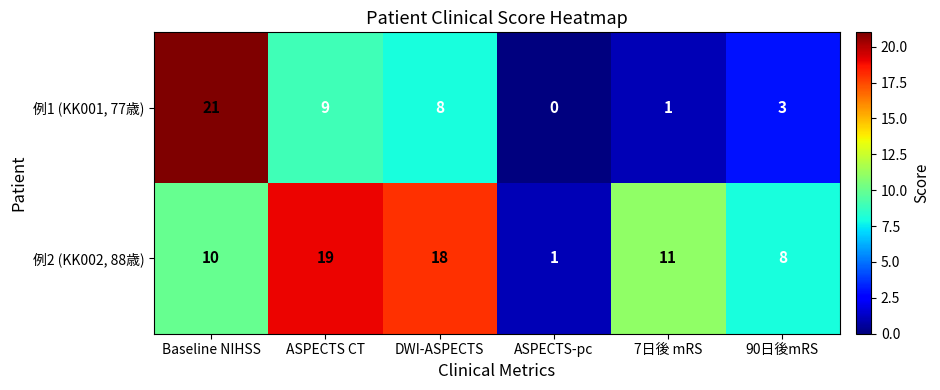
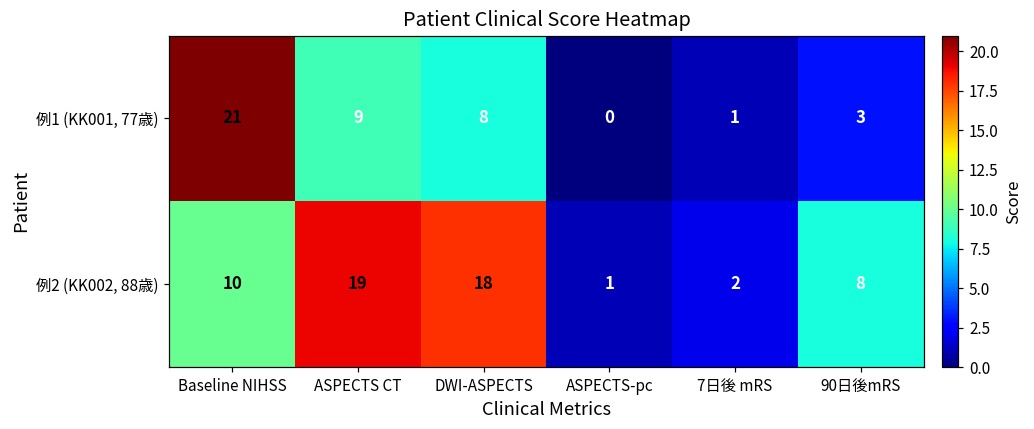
例2 (KK002, 88歳), 7日後 mRS: 11 -> 2
